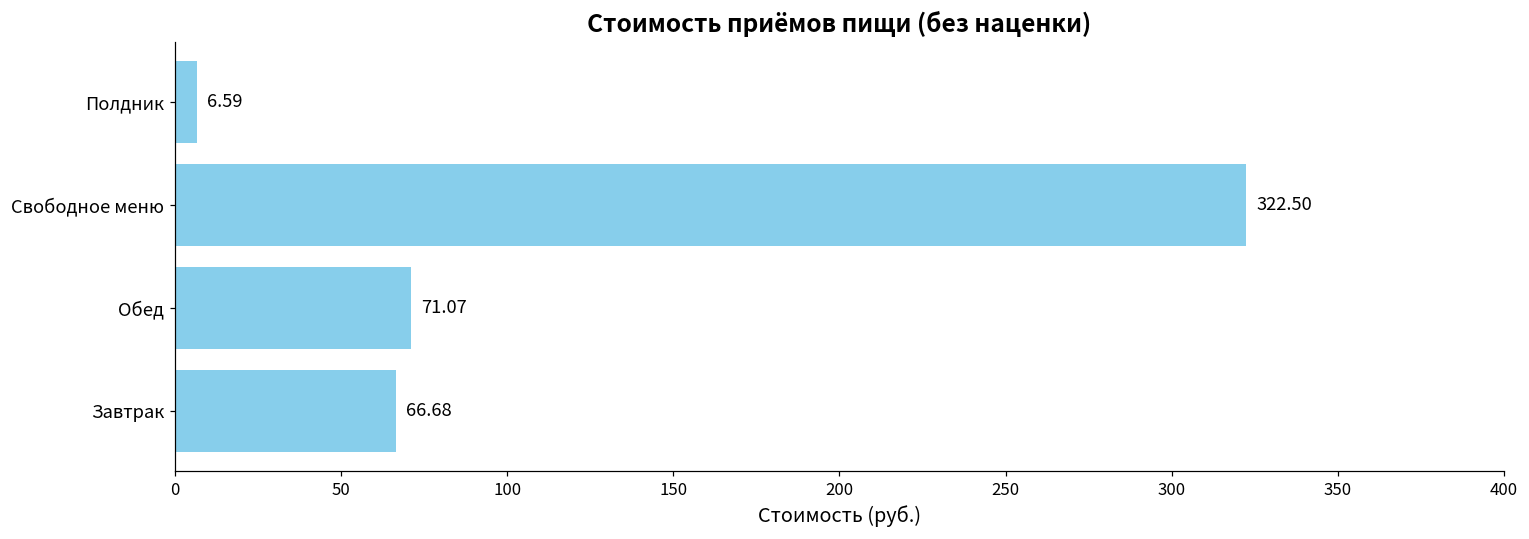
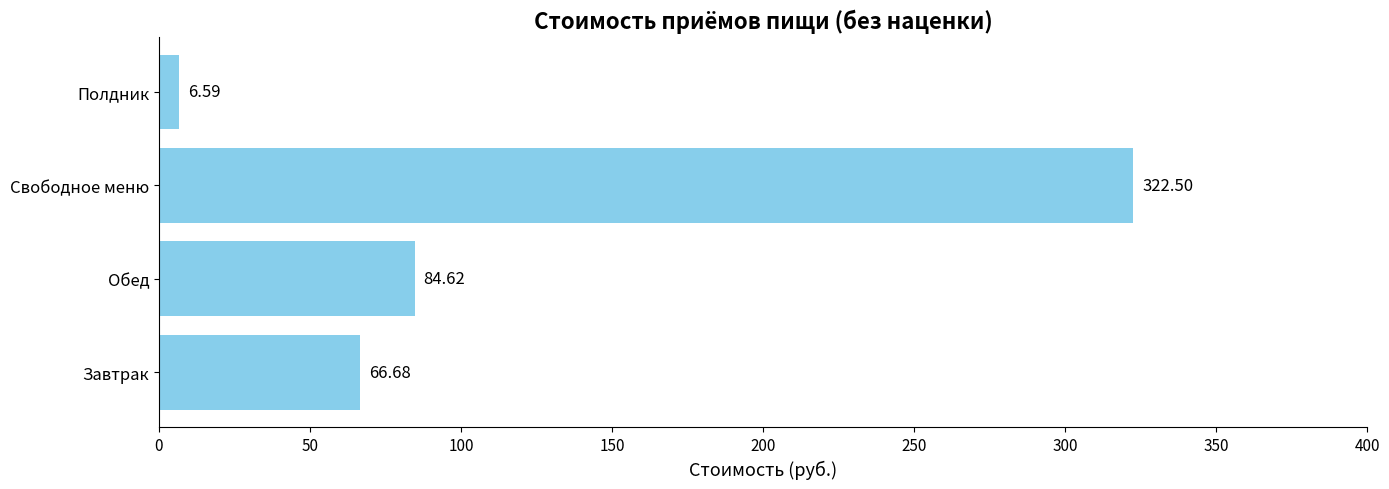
Обед: 71.07 -> 84.62
